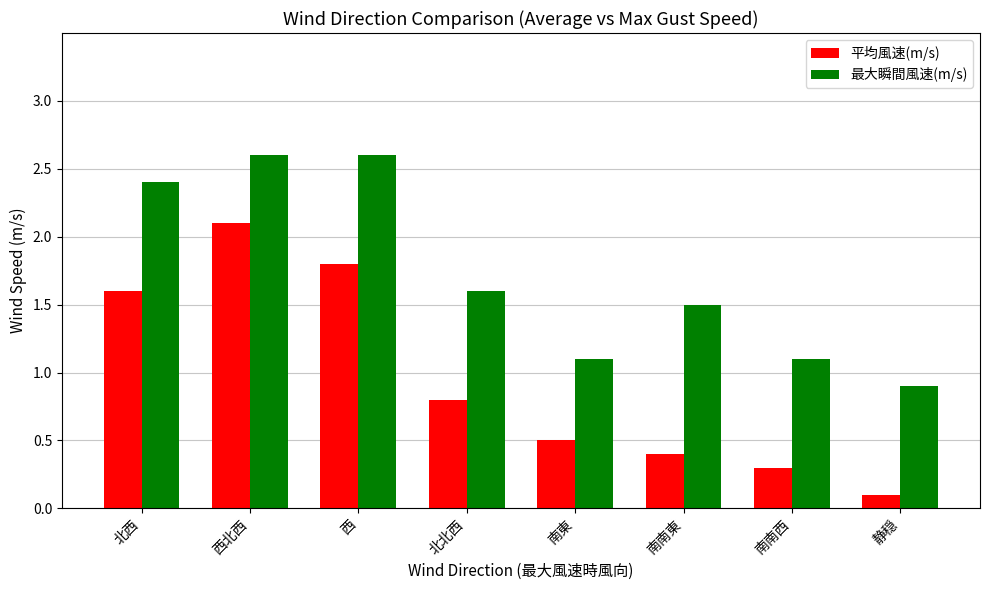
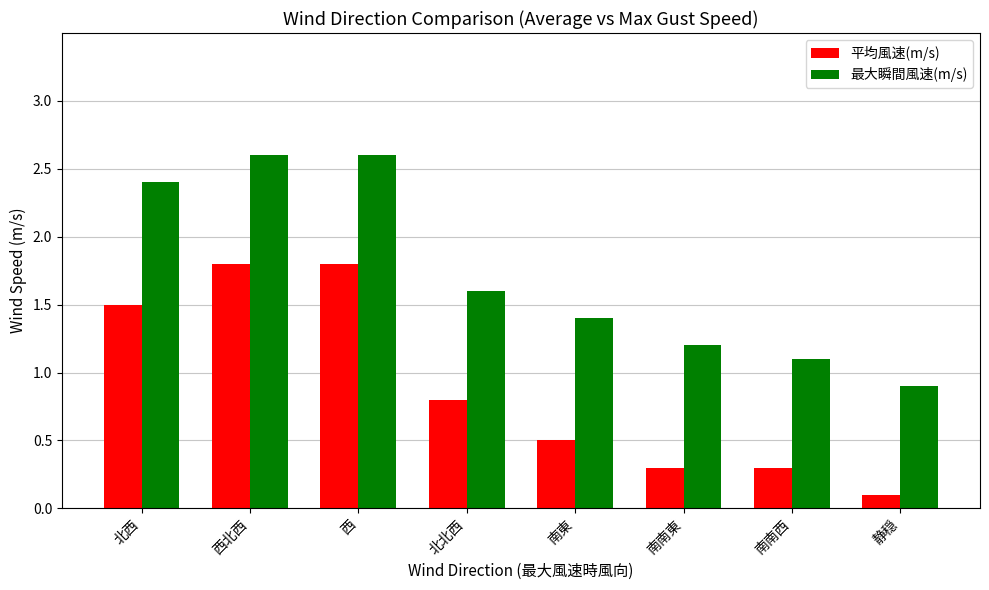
平均風速(m/s), 北西: 1.6 -> 1.5
平均風速(m/s), 西北西: 2.1 -> 1.8
最大瞬間風速(m/s), 南東: 1.1 -> 1.4
平均風速(m/s), 南南東: 0.4 -> 0.3
最大瞬間風速(m/s), 南南東: 1.5 -> 1.2
